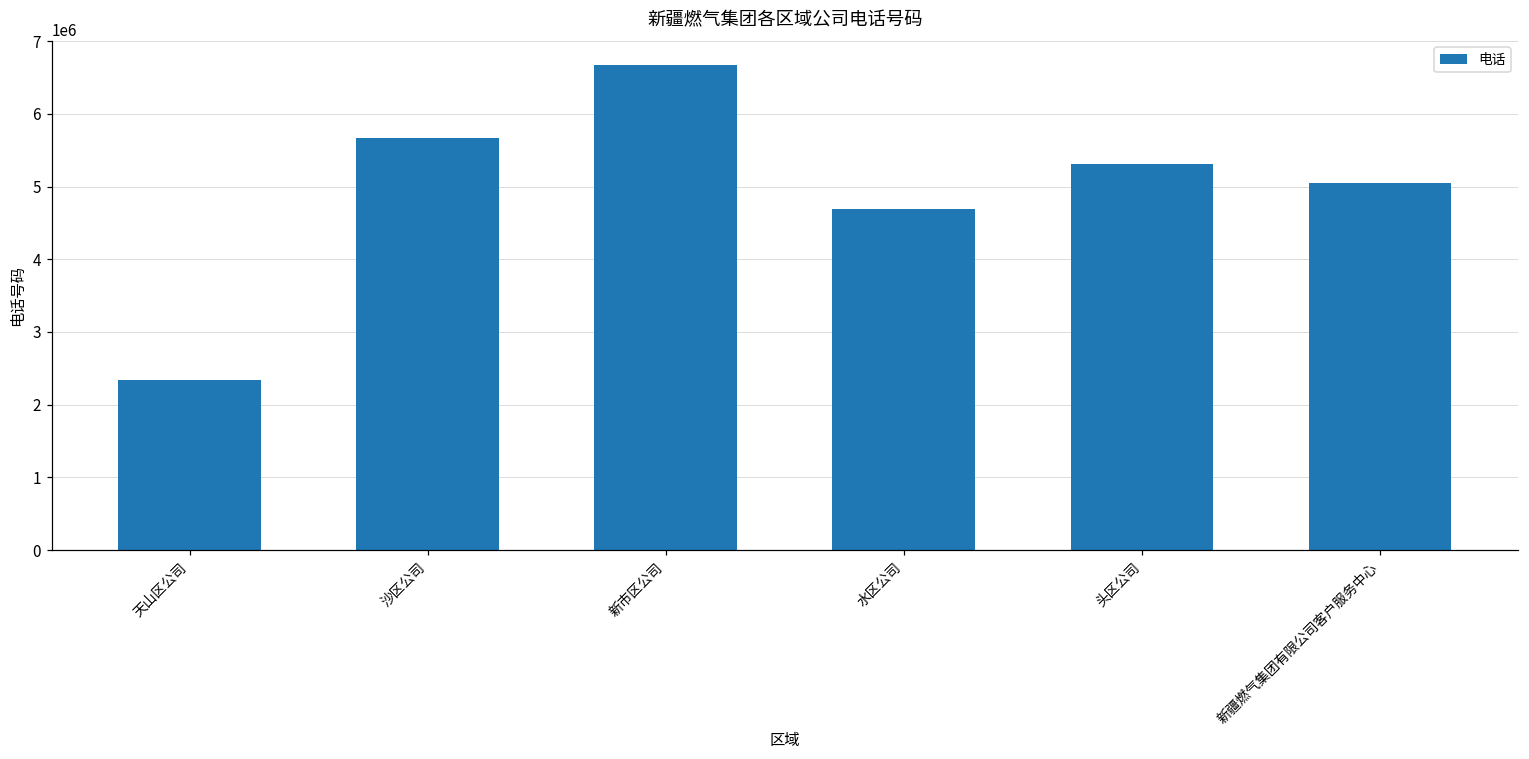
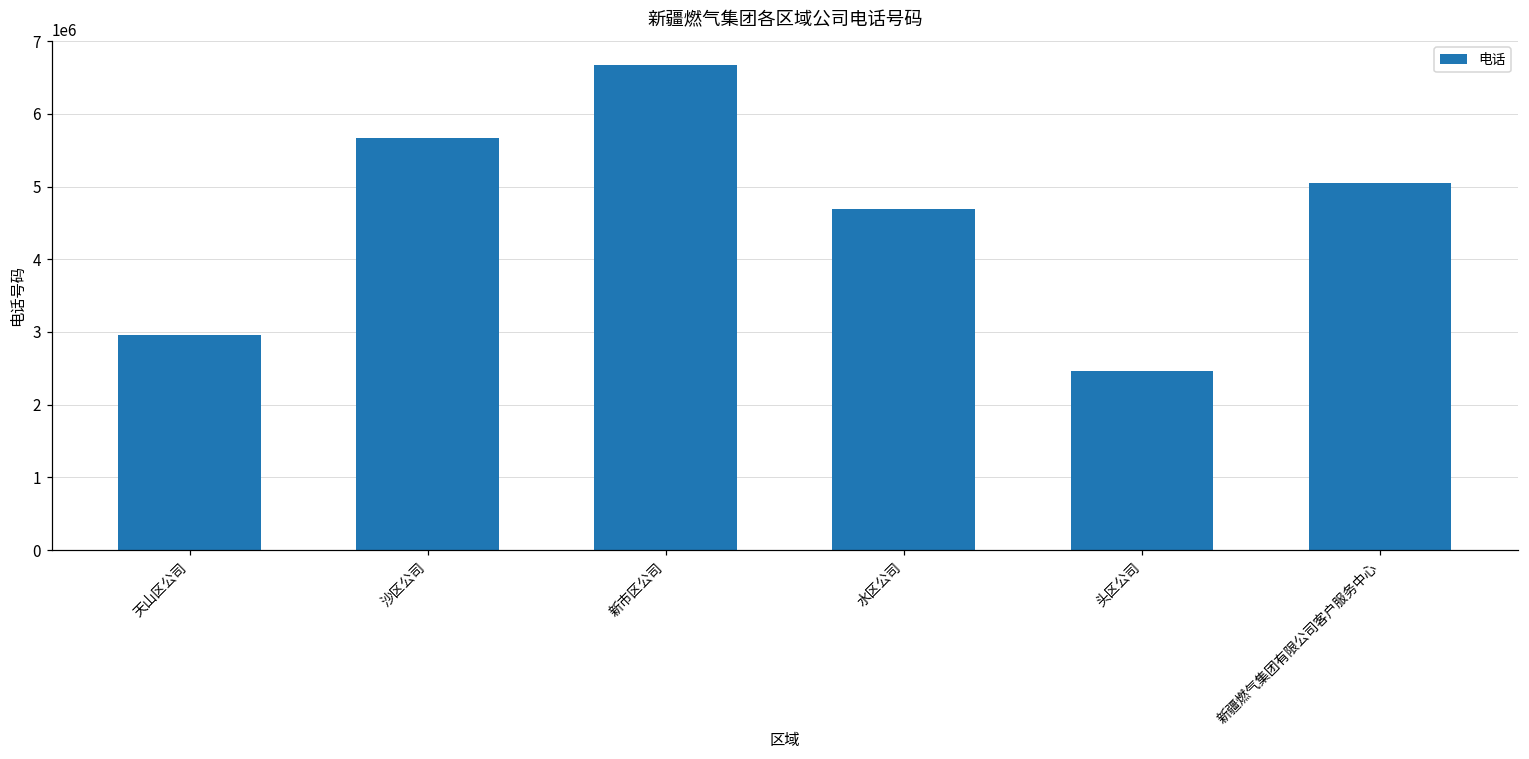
天山区公司: 2300000 -> 3000000
头区公司: 5300000 -> 2500000
